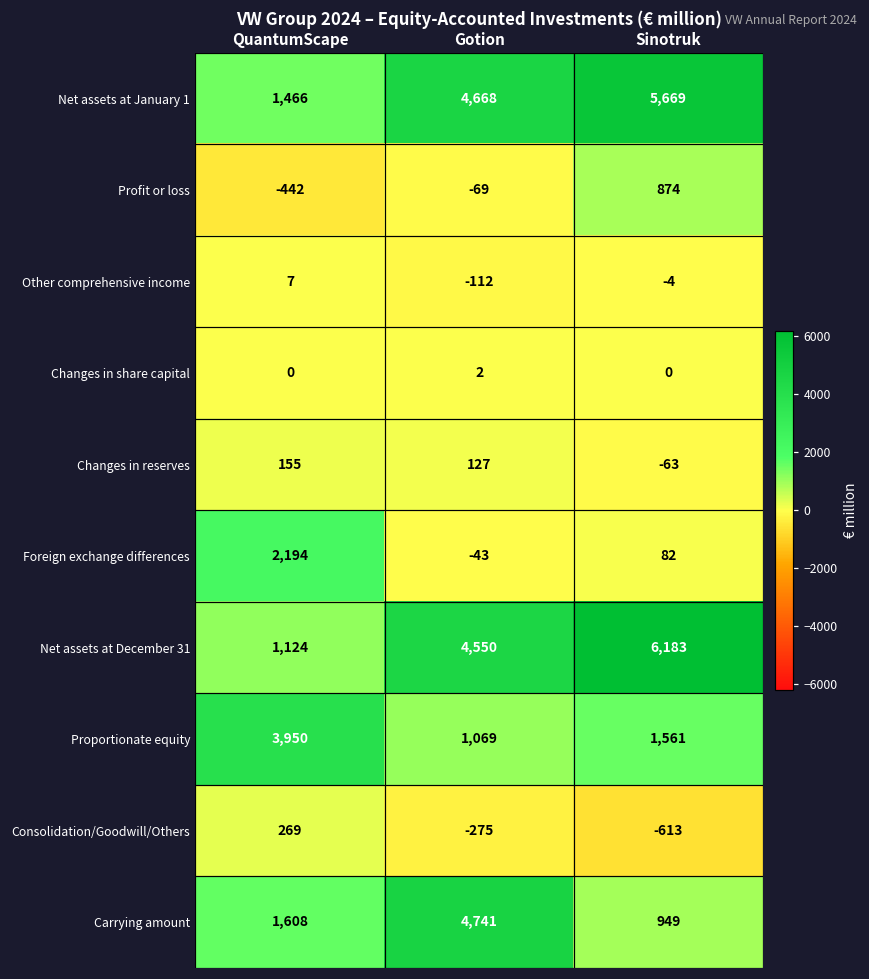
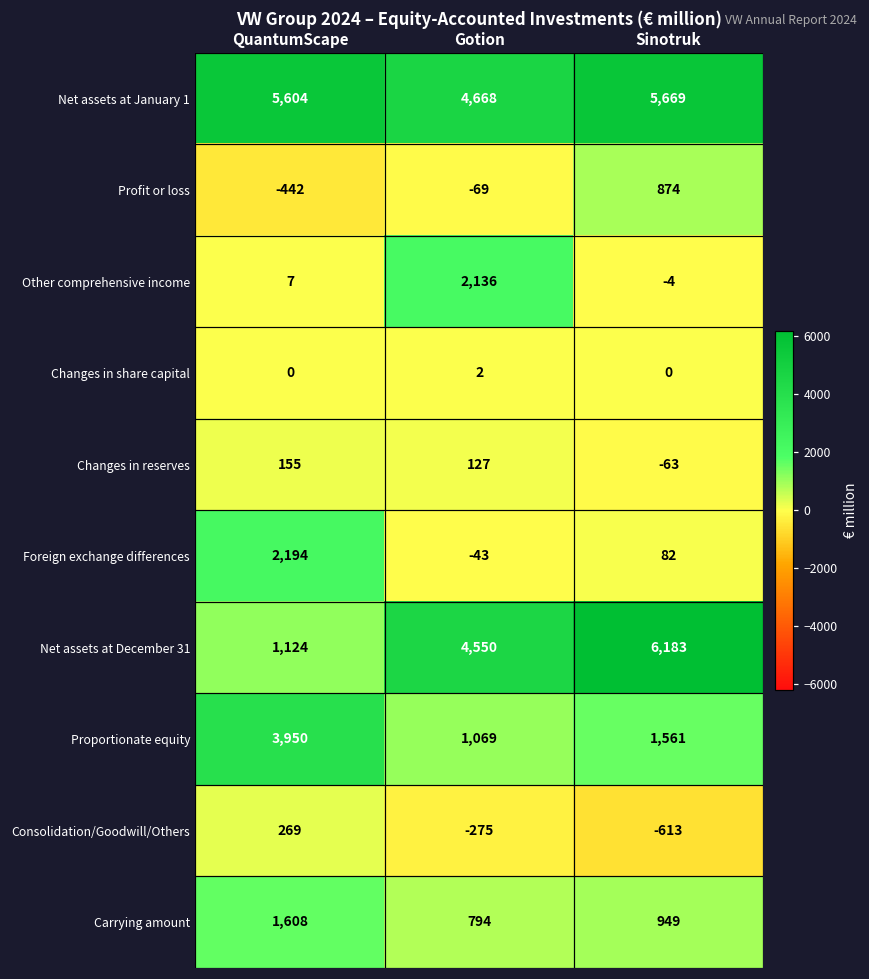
Net assets at January 1, QuantumScape: 1,466 -> 5,604
Other comprehensive income, Gotion: -112 -> 2,136
Carrying amount, Gotion: 4,741 -> 794
